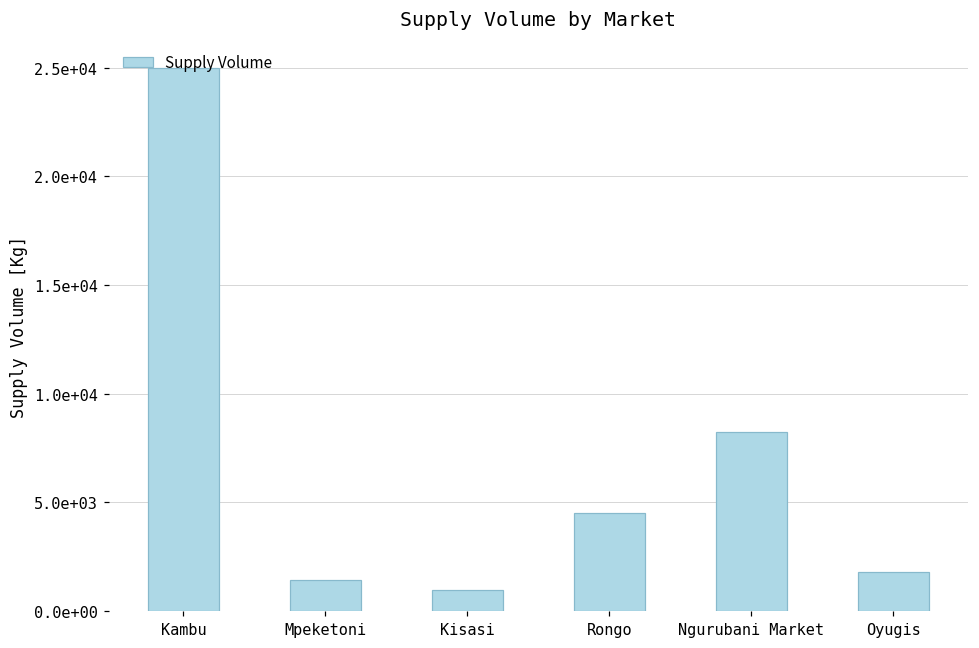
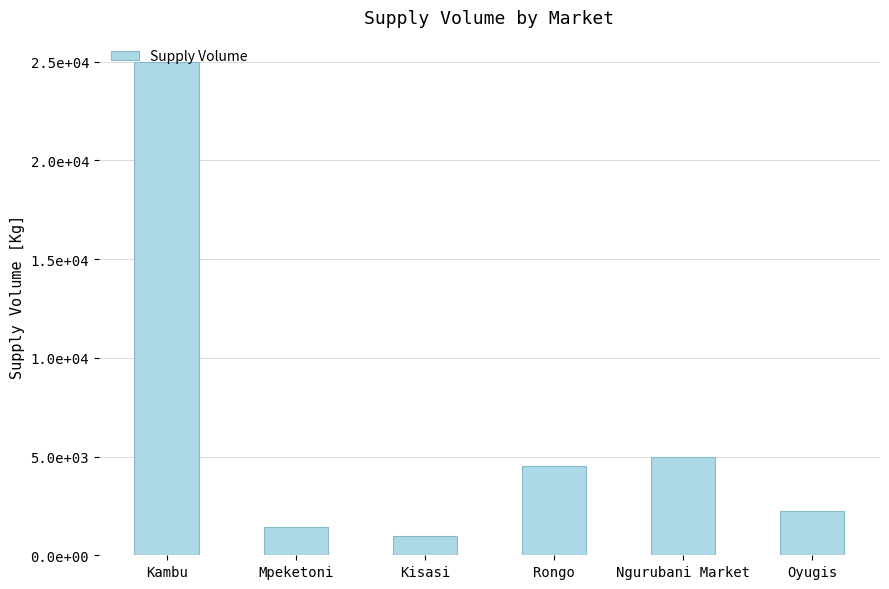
Ngurubani Market: 8200 -> 5000
Oyugis: 1800 -> 2300
